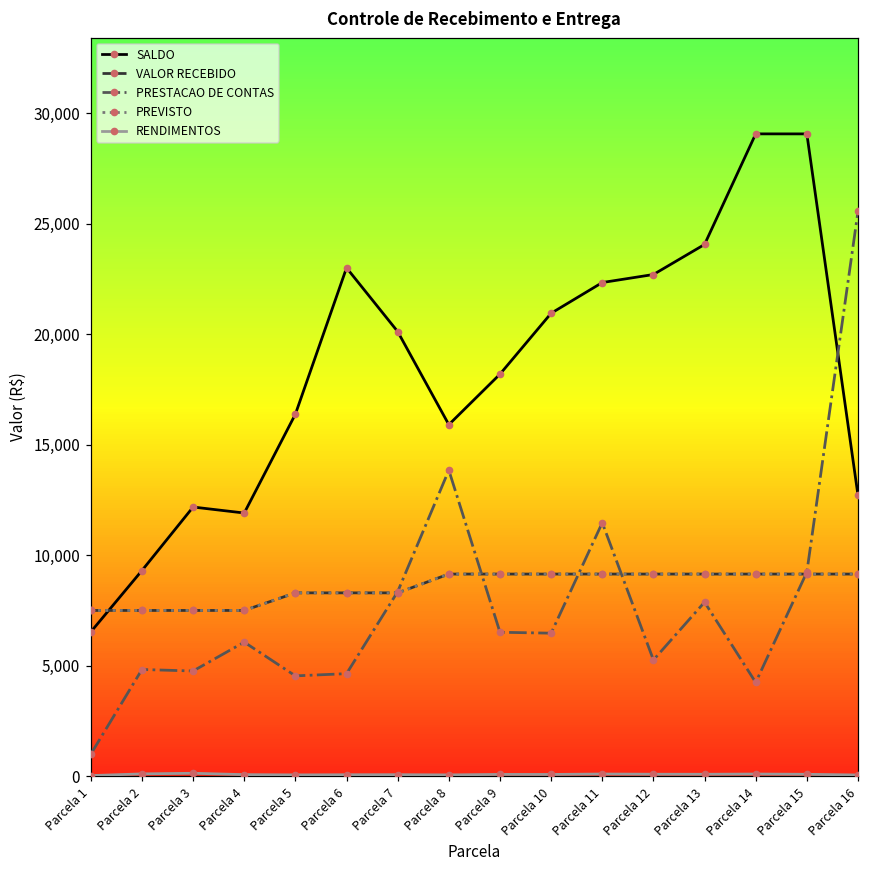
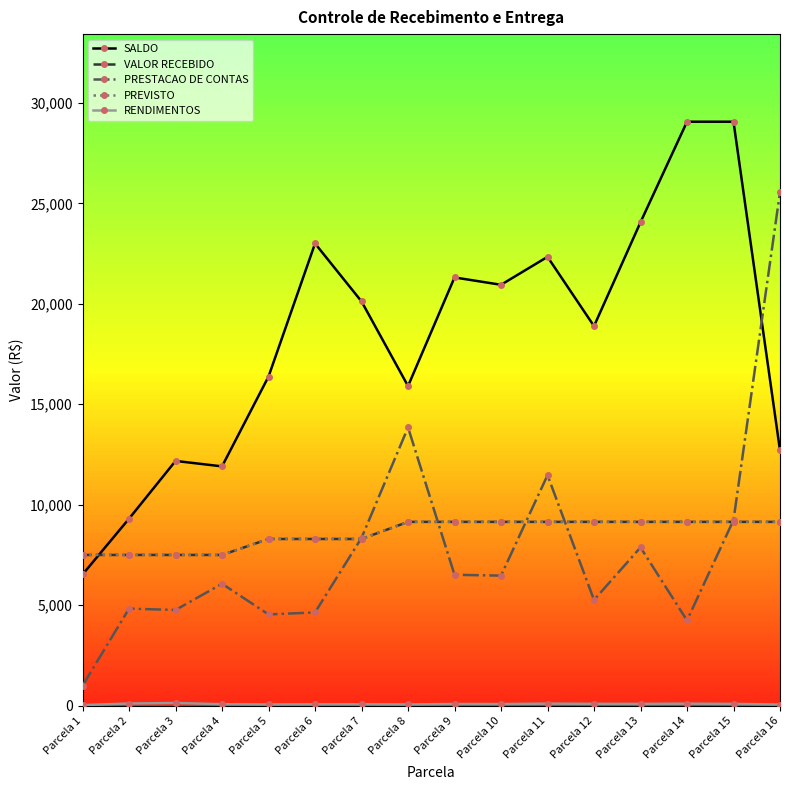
SALDO, Parcela 9: 18,200 -> 21,300
SALDO, Parcela 12: 22,700 -> 18,900
